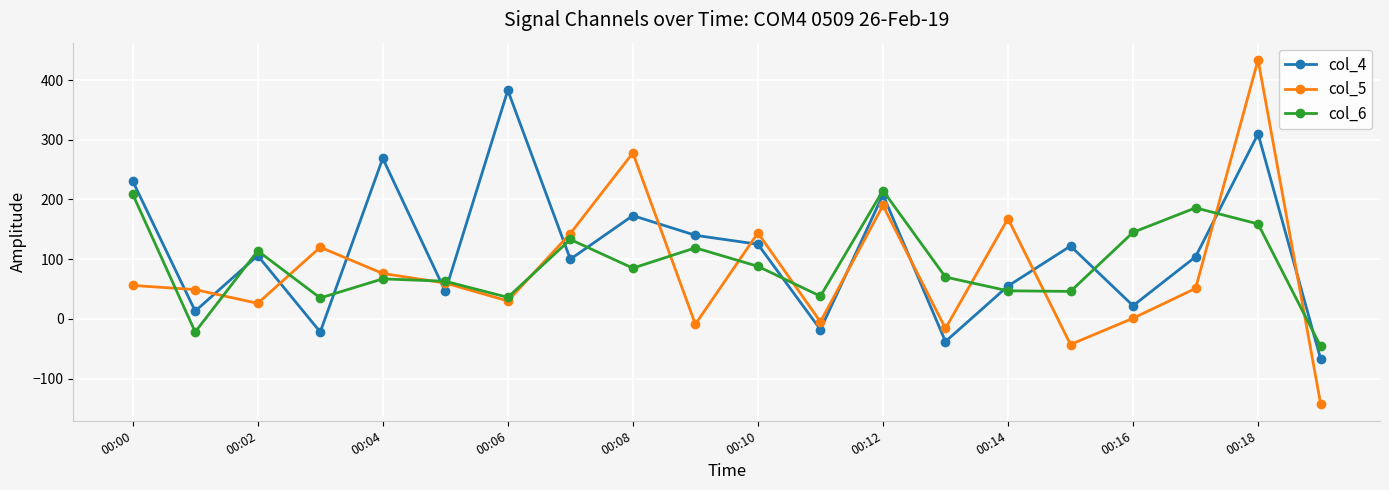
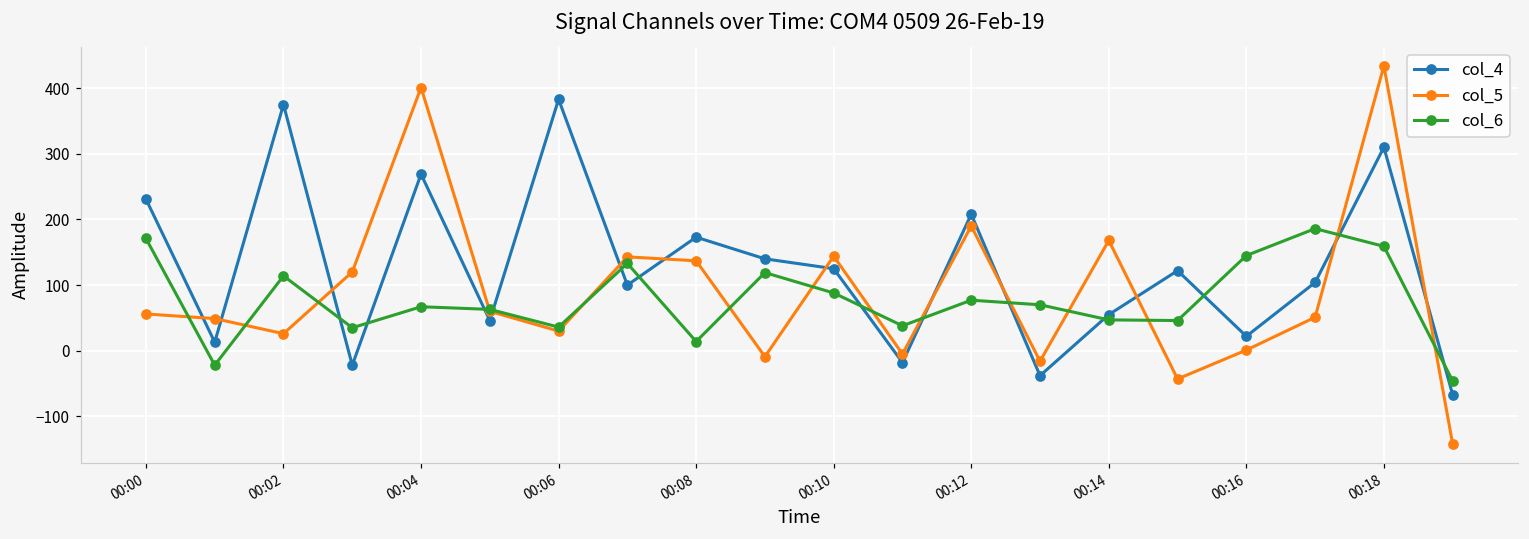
col_6, 00:00: 210 -> 170
col_4, 00:02: 110 -> 380
col_5, 00:04: 80 -> 400
col_5, 00:08: 280 -> 140
col_6, 00:08: 90 -> 10
col_6, 00:12: 220 -> 80
